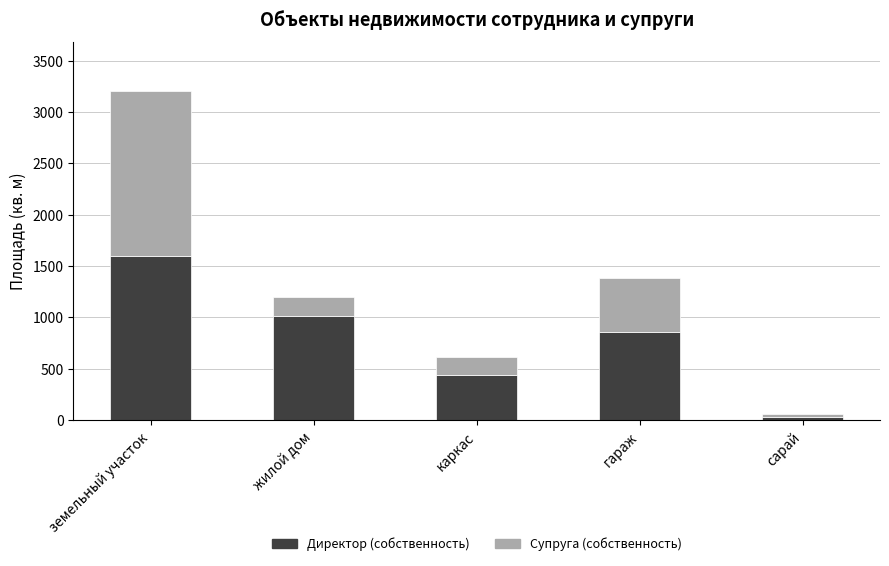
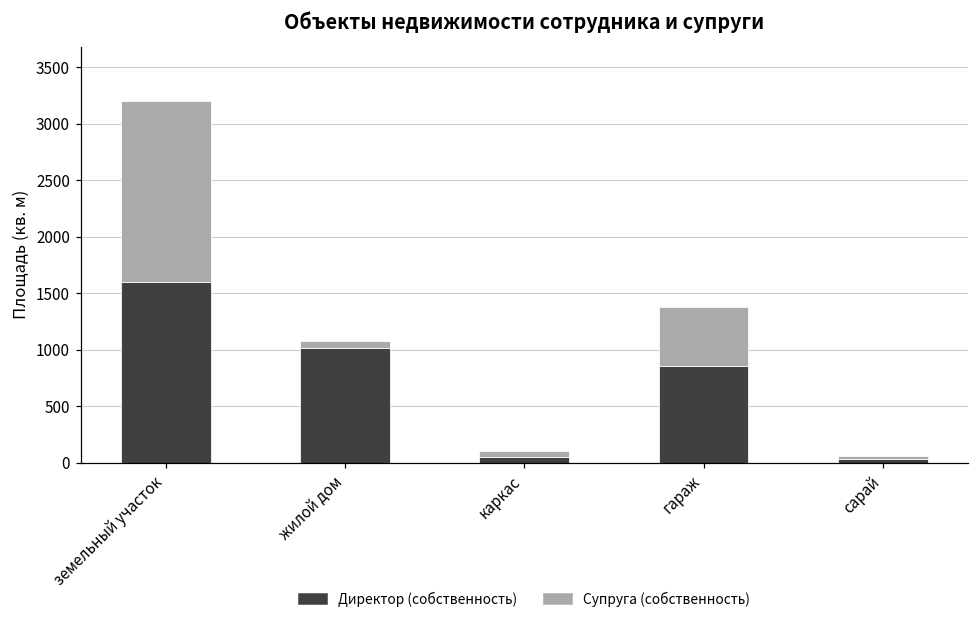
Супруга (собственность), жилой дом: 180 -> 60
Директор (собственность), каркас: 440 -> 50
Супруга (собственность), каркас: 180 -> 50
